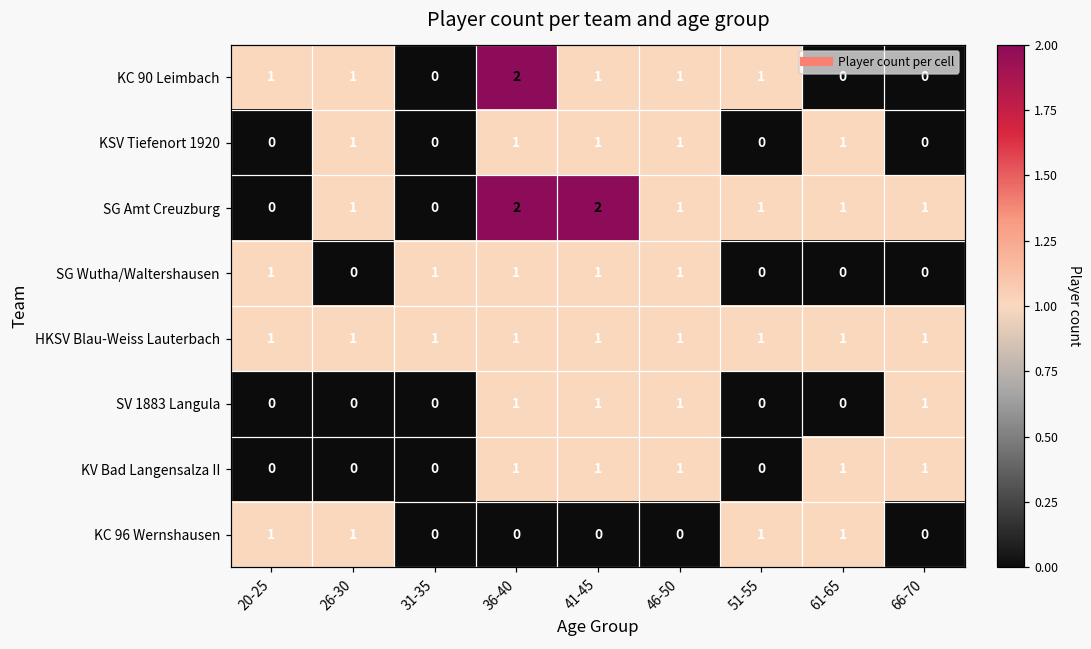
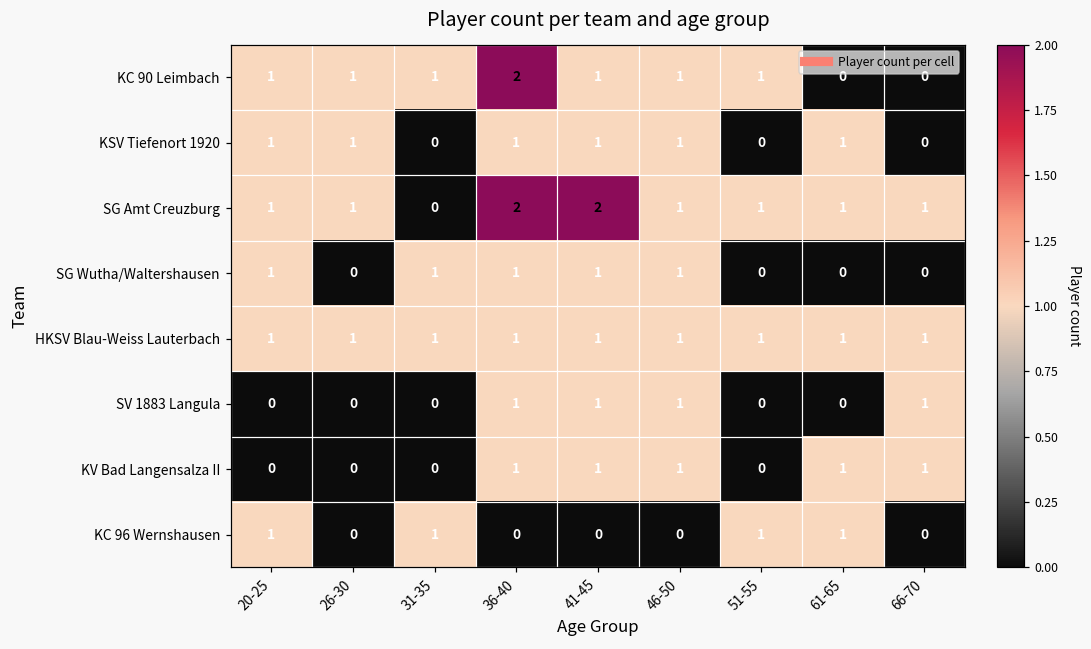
KC 90 Leimbach, 31-35: 0 -> 1
KSV Tiefenort 1920, 20-25: 0 -> 1
SG Amt Creuzburg, 20-25: 0 -> 1
KC 96 Wernshausen, 26-30: 1 -> 0
KC 96 Wernshausen, 31-35: 0 -> 1
